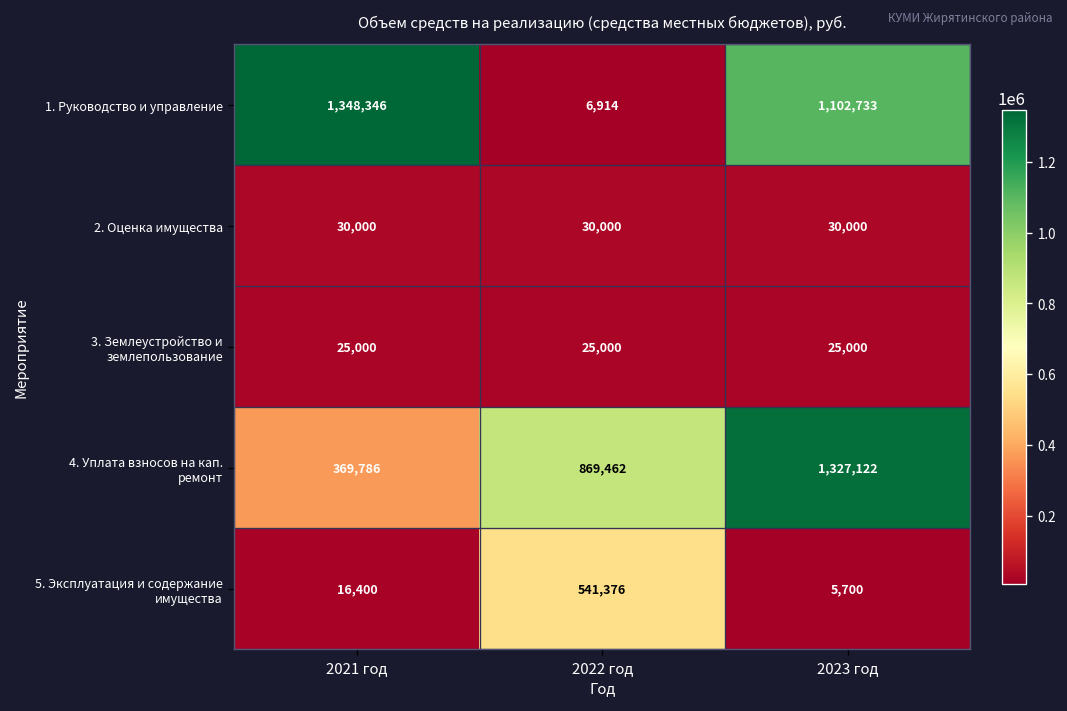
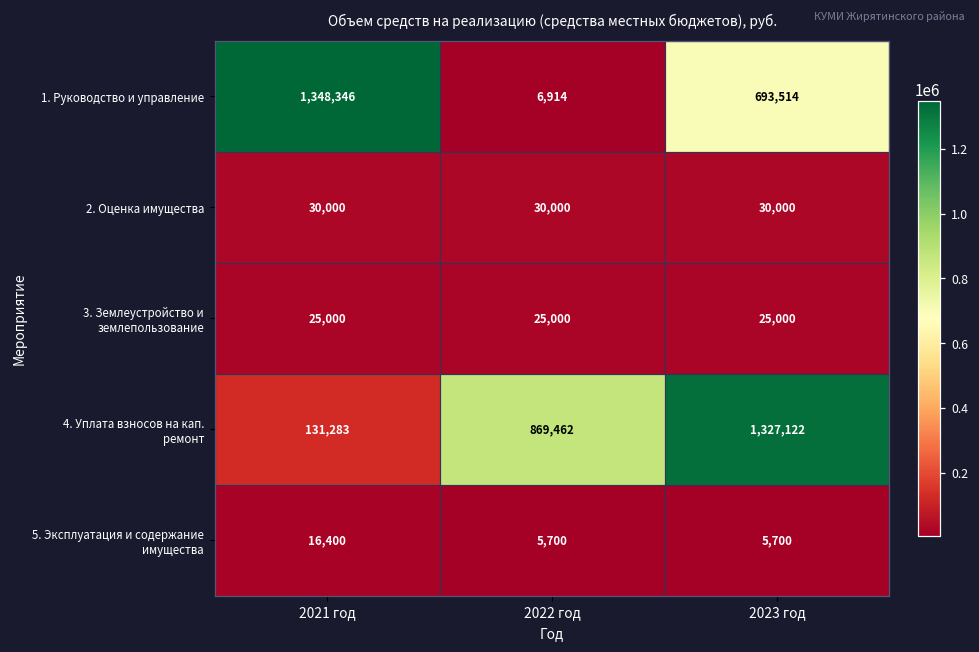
1. Руководство и управление, 2023 год: 1,102,733 -> 693,514
4. Уплата взносов на кап. ремонт, 2021 год: 369,786 -> 131,283
5. Эксплуатация и содержание имущества, 2022 год: 541,376 -> 5,700
